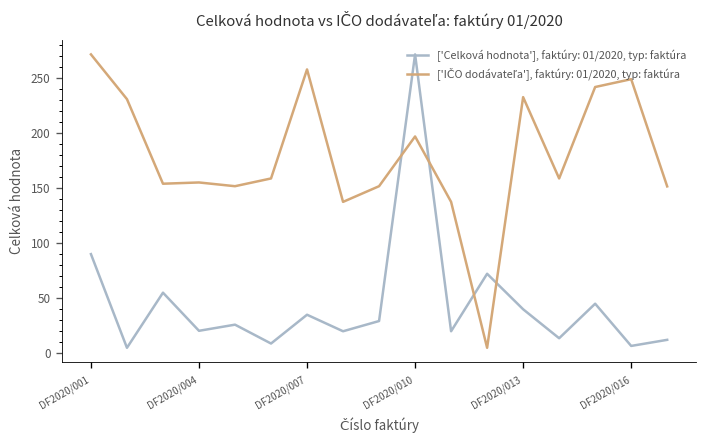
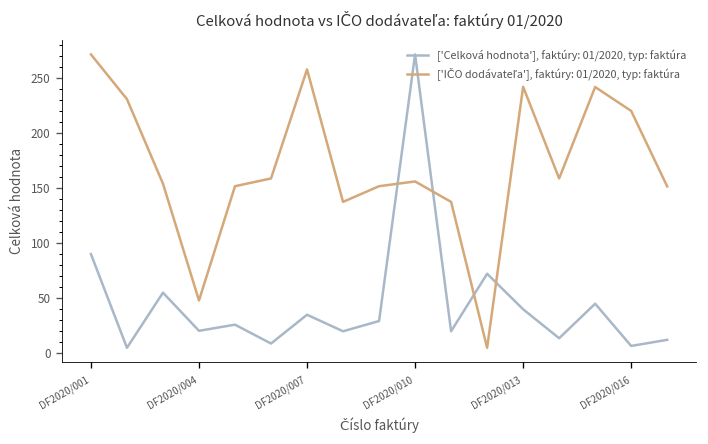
['IČO dodávateľa'], faktúry: 01/2020, typ: faktúra, DF2020/004: 160 -> 50
['IČO dodávateľa'], faktúry: 01/2020, typ: faktúra, DF2020/010: 200 -> 160
['IČO dodávateľa'], faktúry: 01/2020, typ: faktúra, DF2020/013: 230 -> 240
['IČO dodávateľa'], faktúry: 01/2020, typ: faktúra, DF2020/016: 250 -> 220
